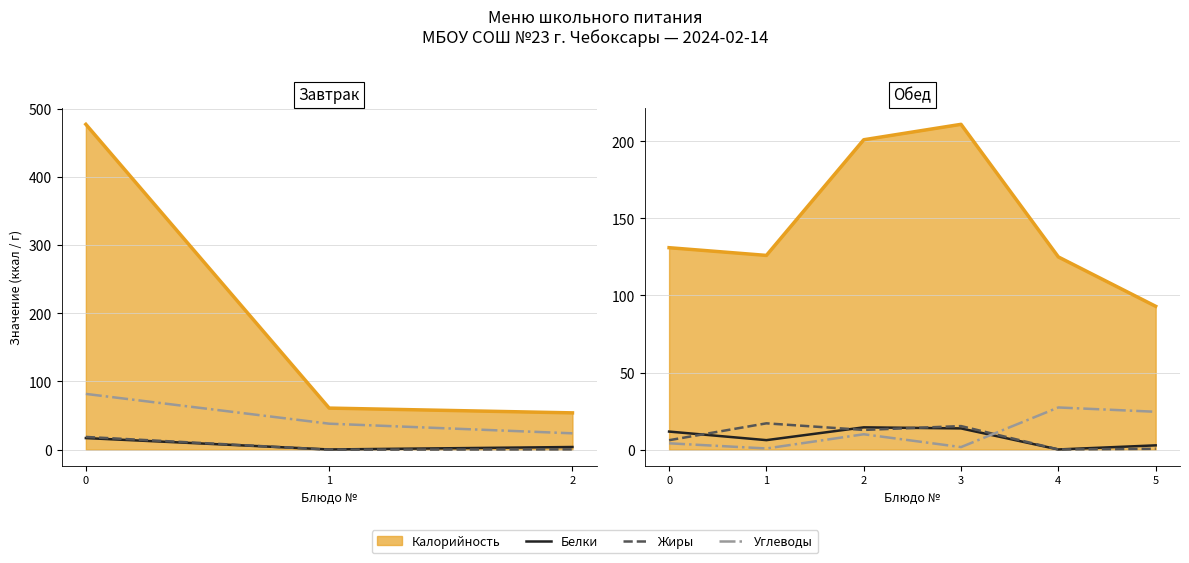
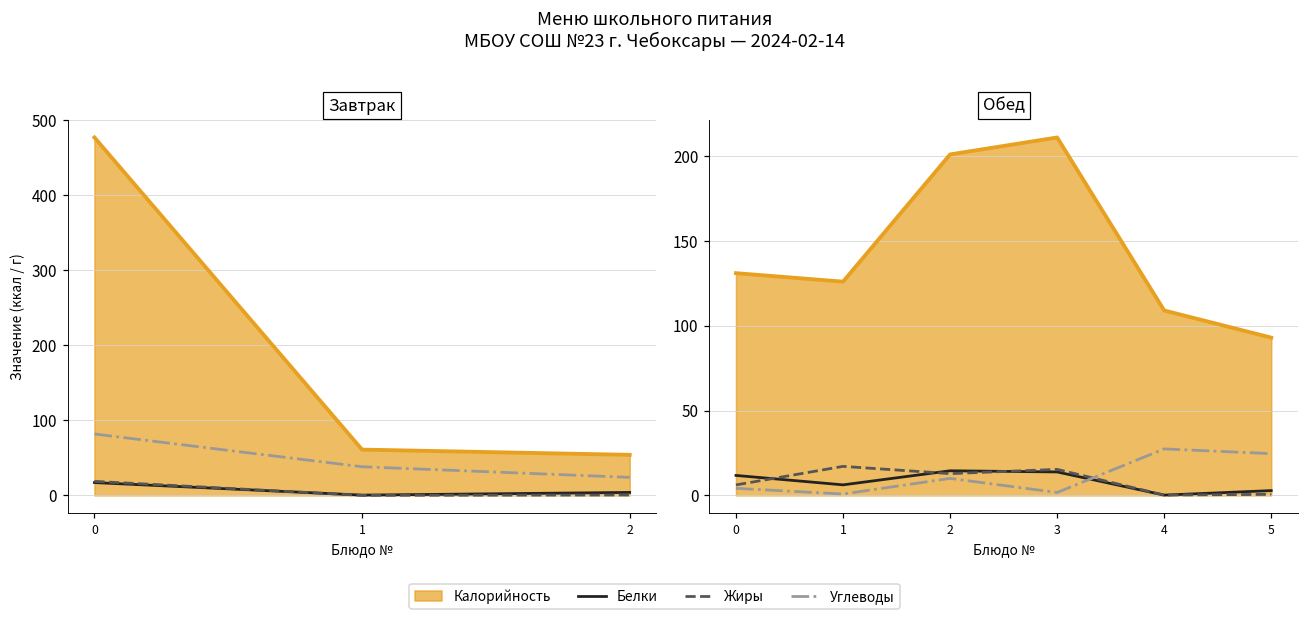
Обед, Калорийность, 4: 125 -> 109
